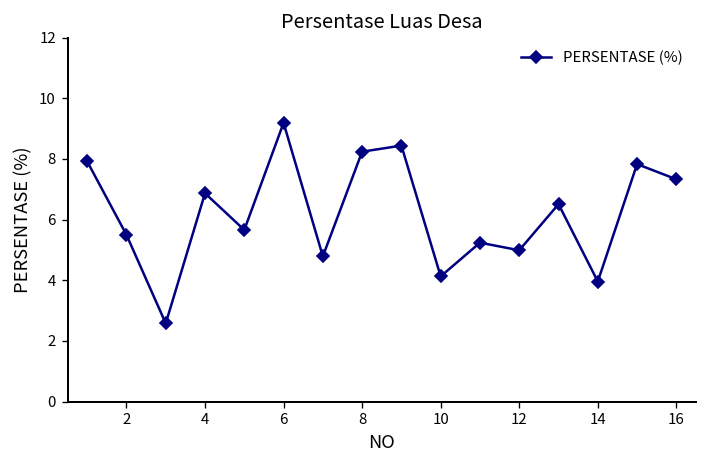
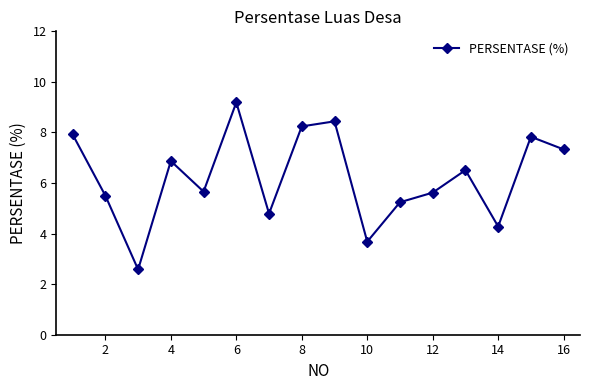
10: 4.1 -> 3.7
12: 5.0 -> 5.6
14: 4.0 -> 4.3
